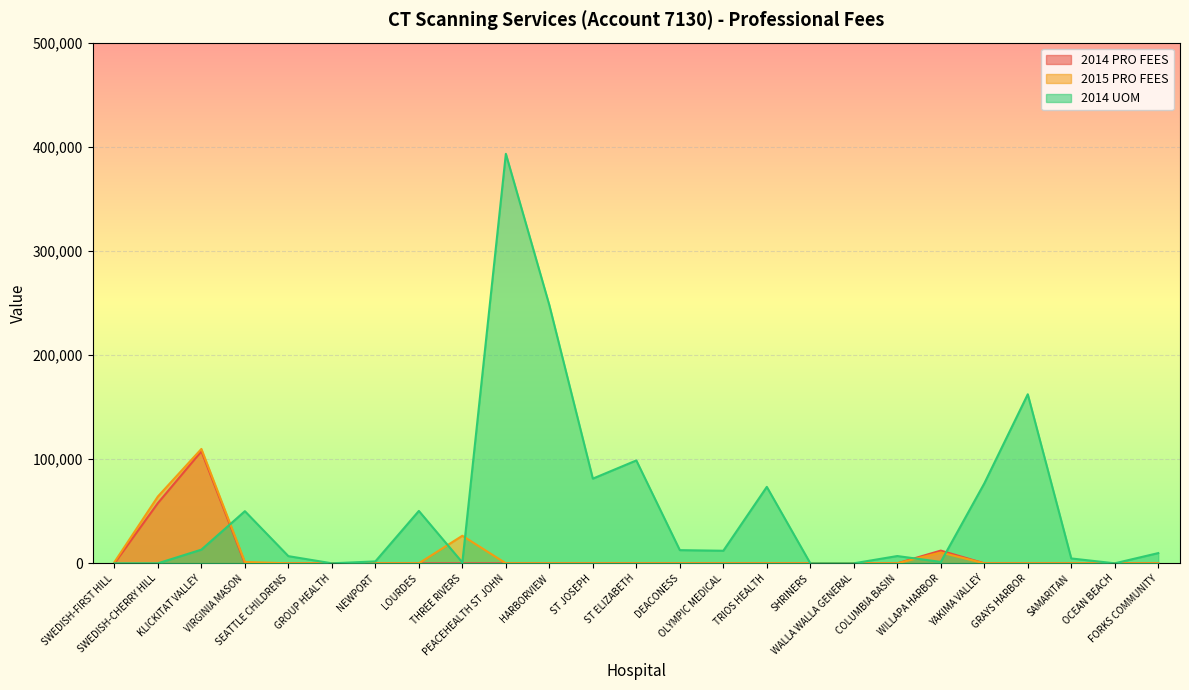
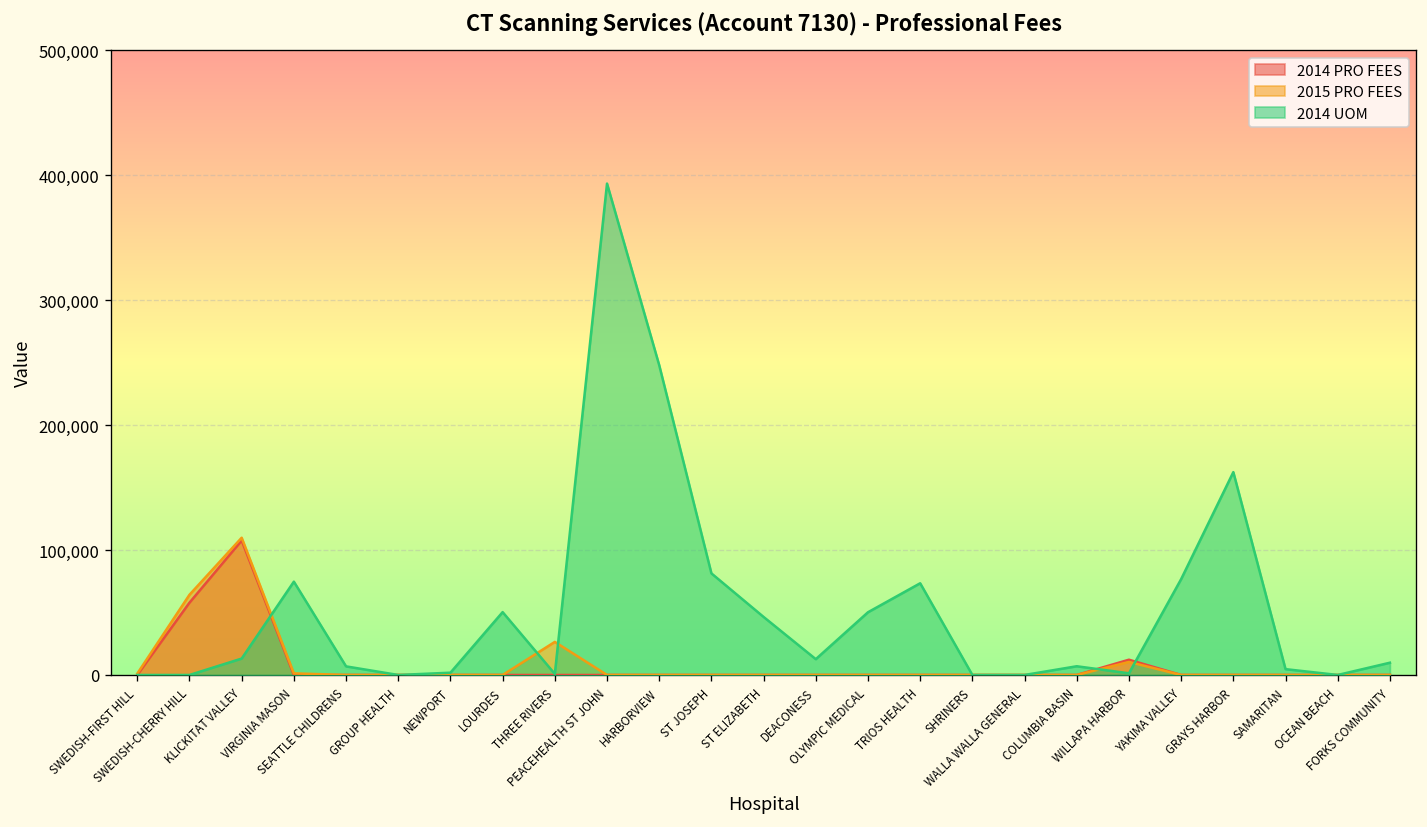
2014 UOM, VIRGINIA MASON: 50,000 -> 75,000
2014 UOM, ST ELIZABETH: 99,000 -> 46,000
2014 UOM, OLYMPIC MEDICAL: 12,000 -> 50,000
